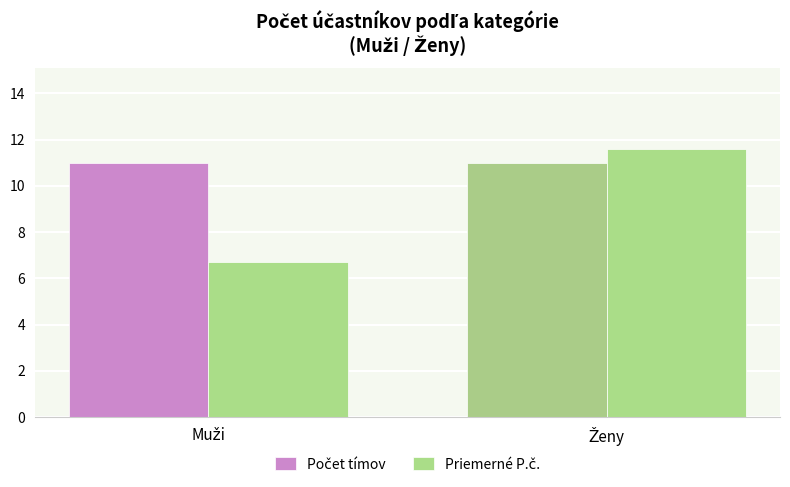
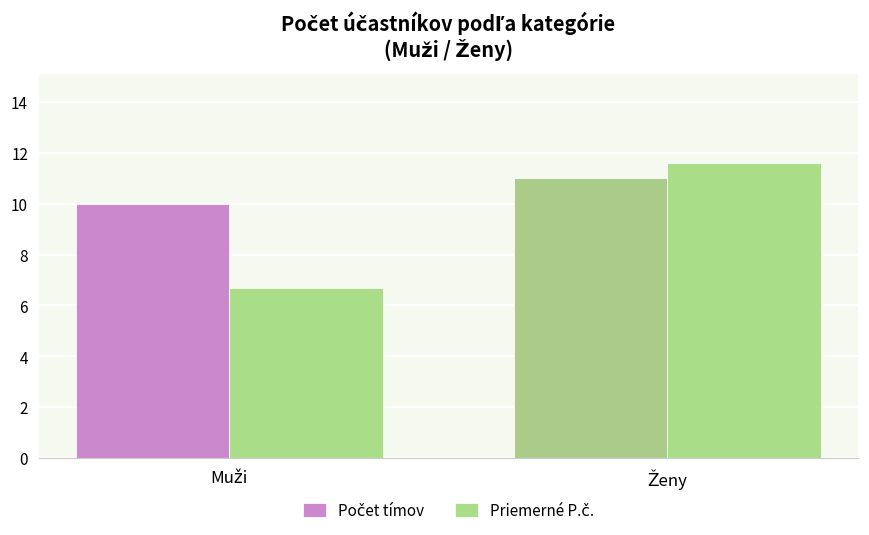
Počet tímov, Muži: 11 -> 10
